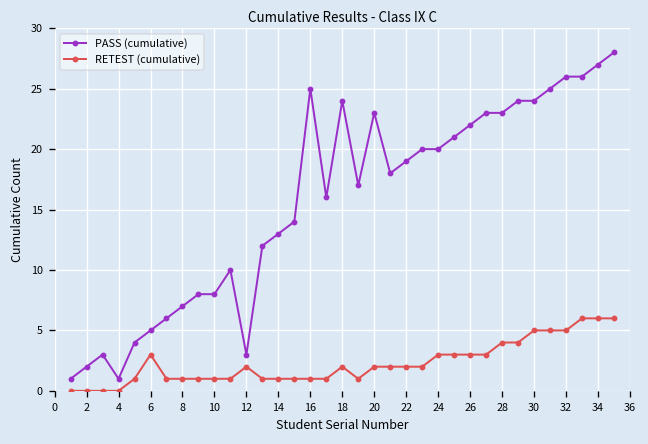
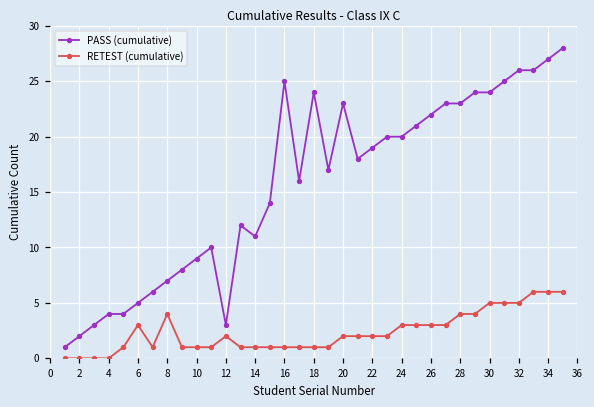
PASS (cumulative), 4: 1 -> 4
RETEST (cumulative), 8: 1 -> 4
PASS (cumulative), 10: 8 -> 9
PASS (cumulative), 14: 13 -> 11
RETEST (cumulative), 18: 2 -> 1
